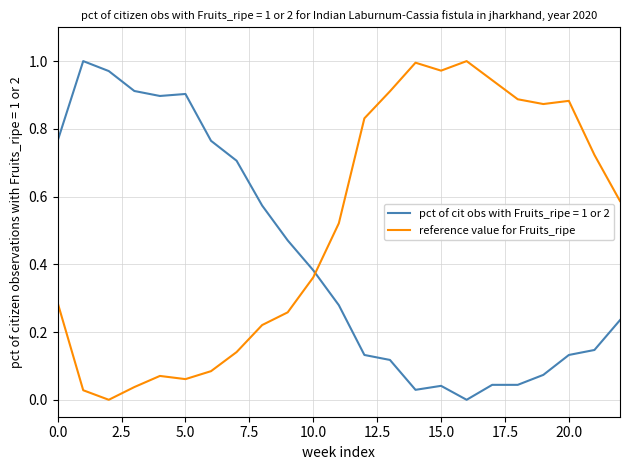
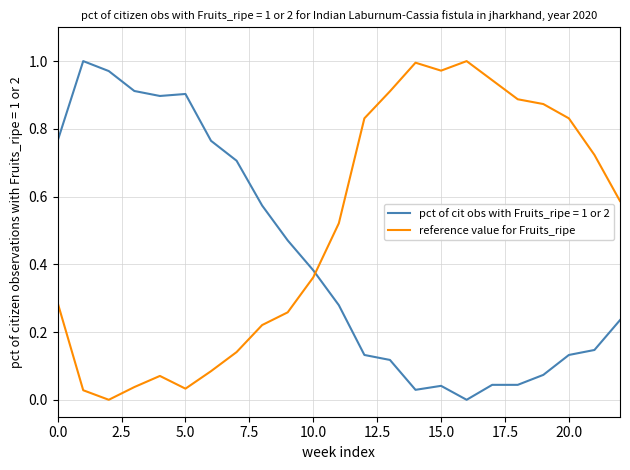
reference value for Fruits_ripe, 5.0: 0.06 -> 0.03
reference value for Fruits_ripe, 20.0: 0.88 -> 0.83
